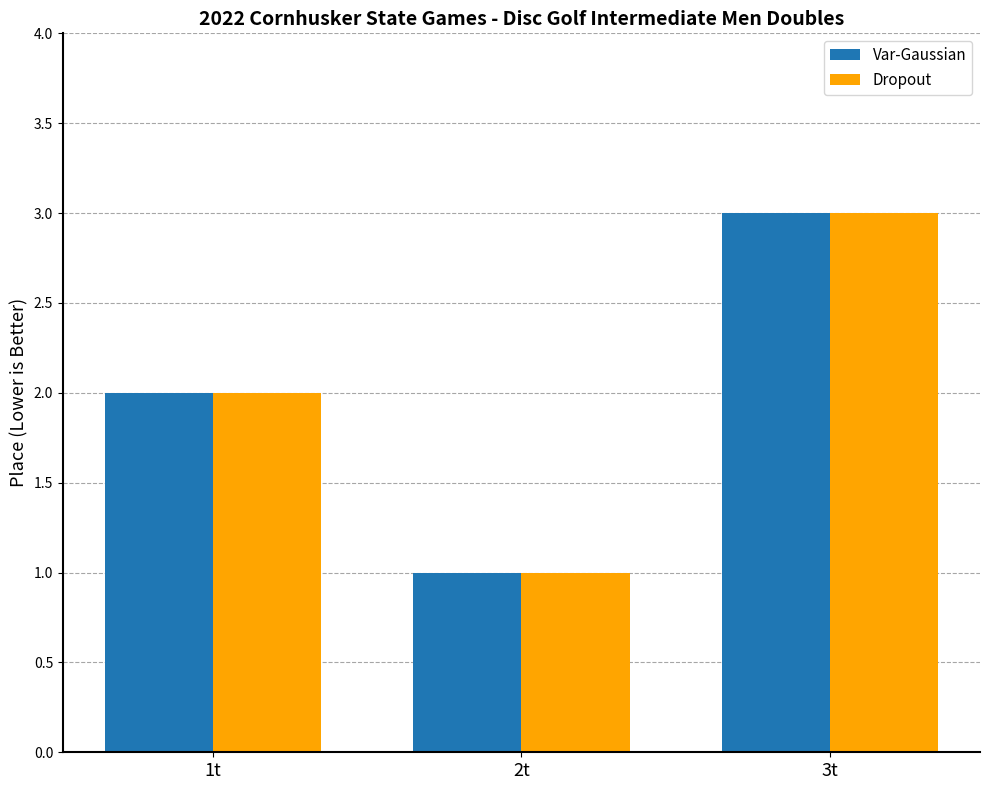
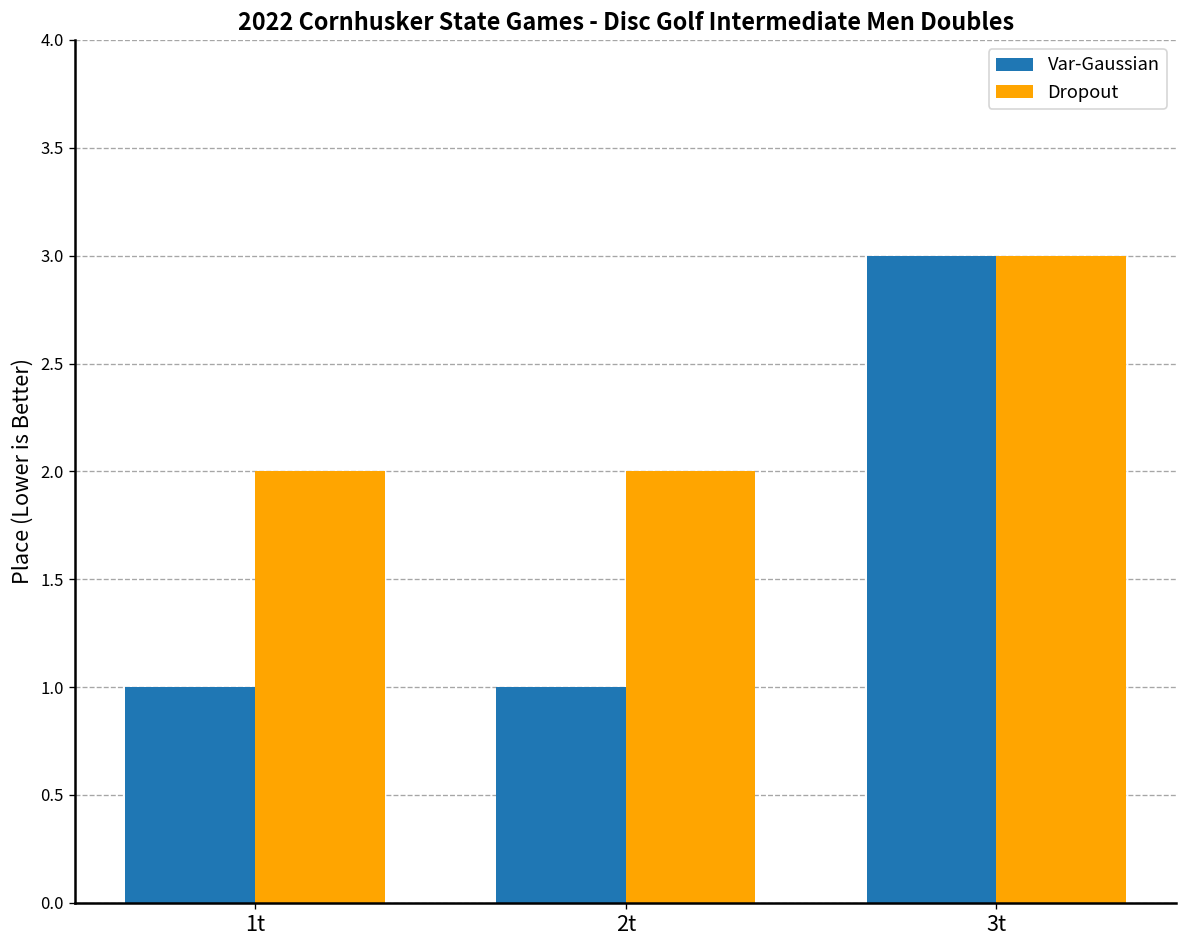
Var-Gaussian, 1t: 2 -> 1
Dropout, 2t: 1 -> 2
